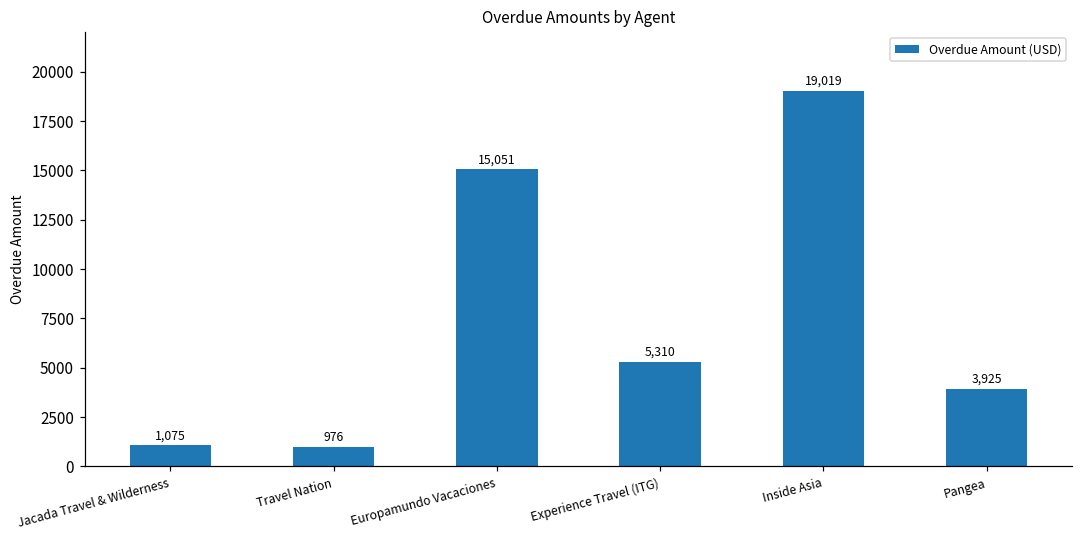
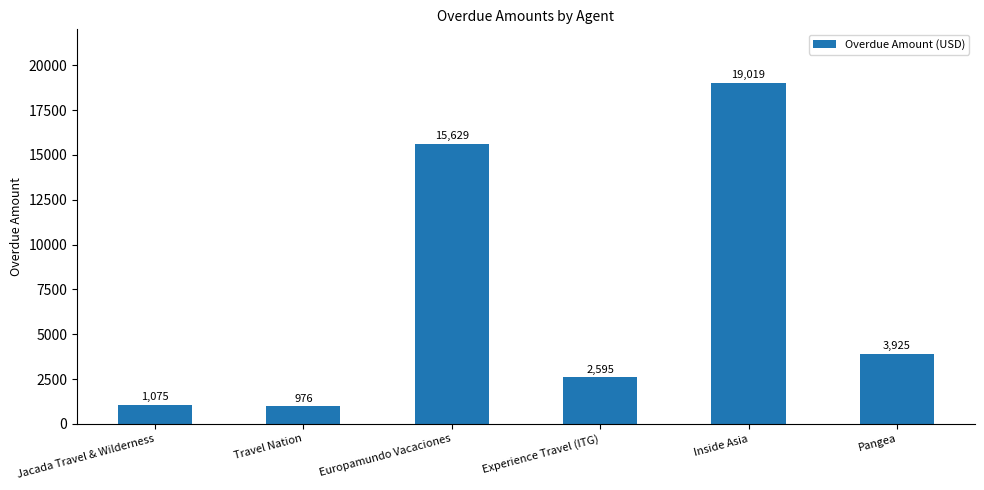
Europamundo Vacaciones: 15,051 -> 15,629
Experience Travel (ITG): 5,310 -> 2,595
